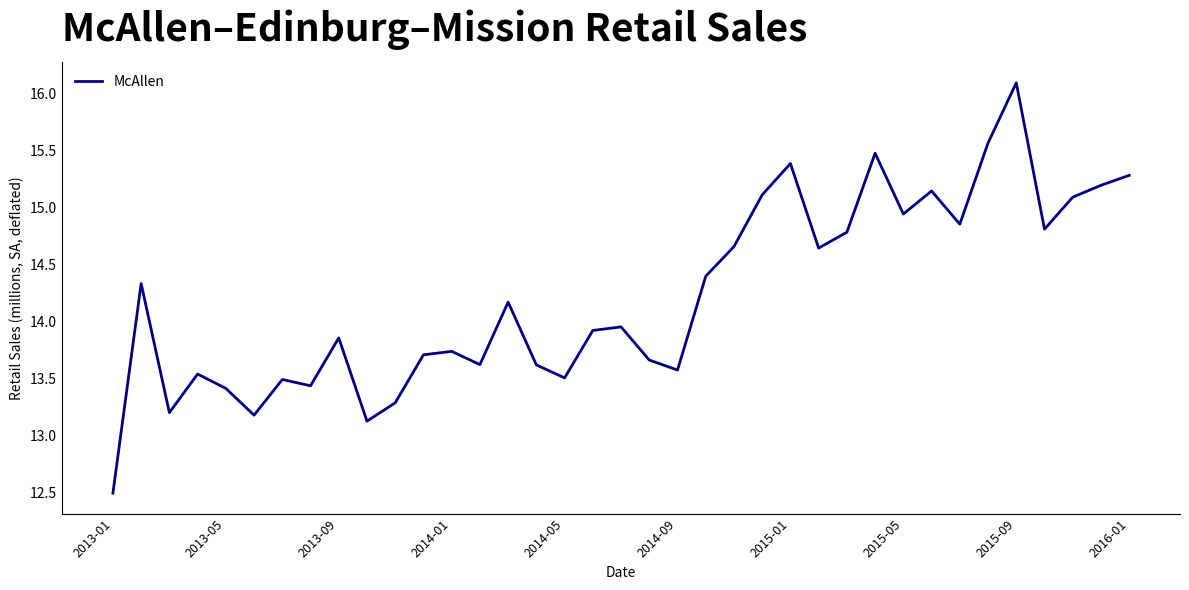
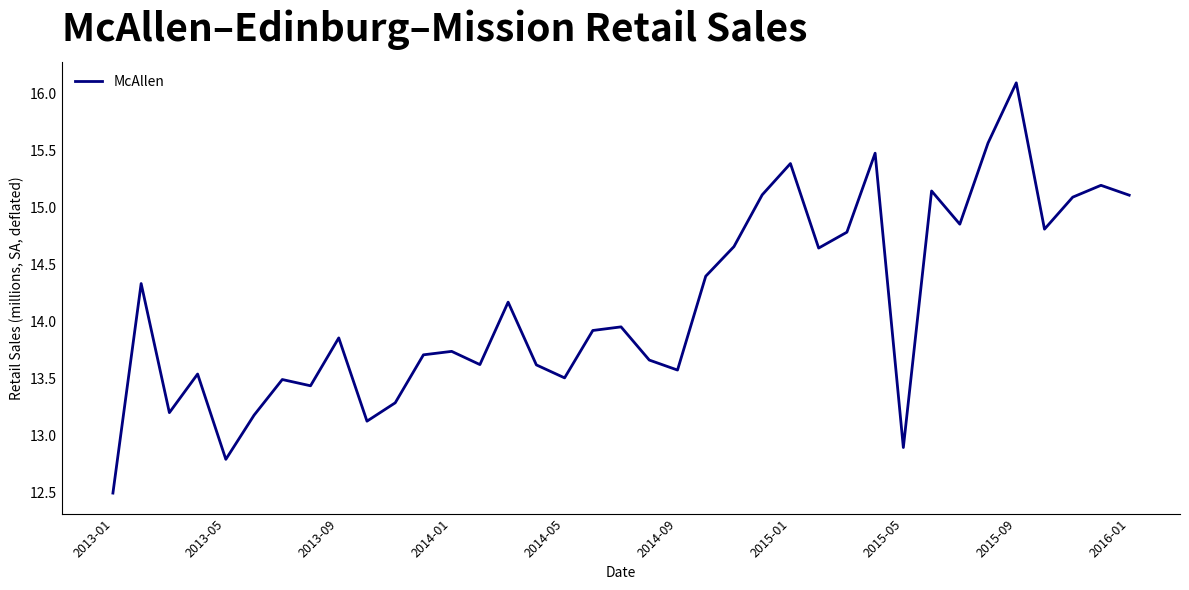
2013-05: 13.41 -> 12.79
2015-05: 14.94 -> 12.89
2016-01: 15.28 -> 15.11
